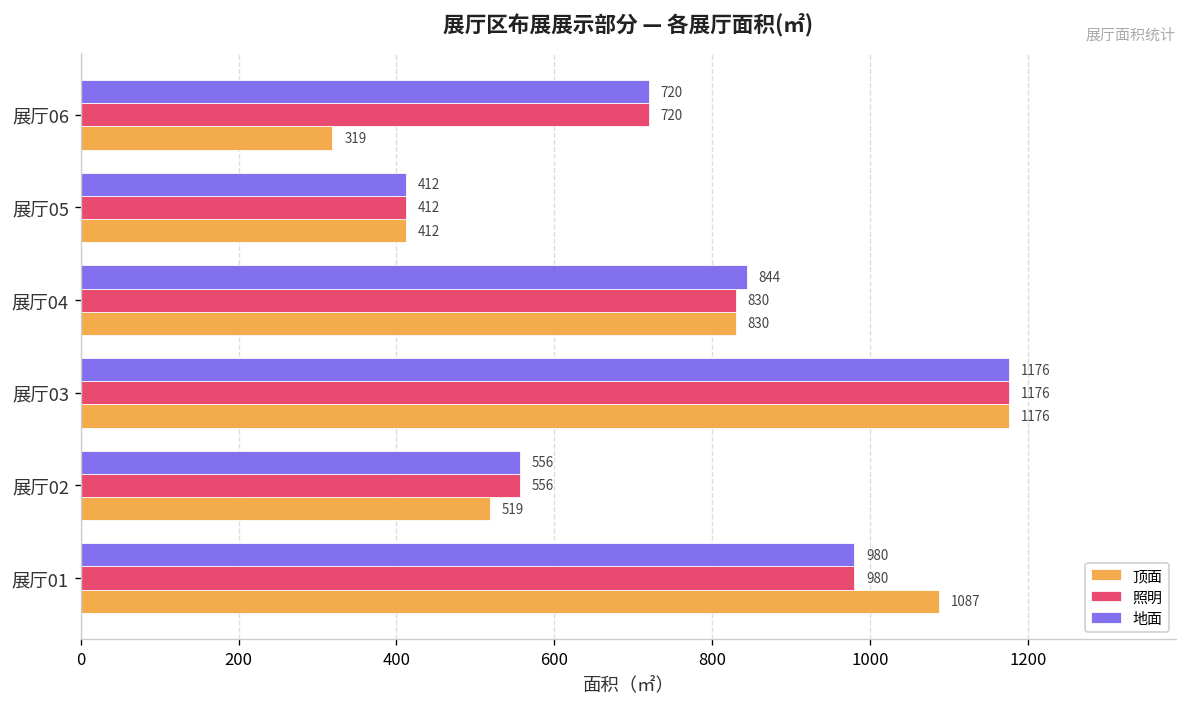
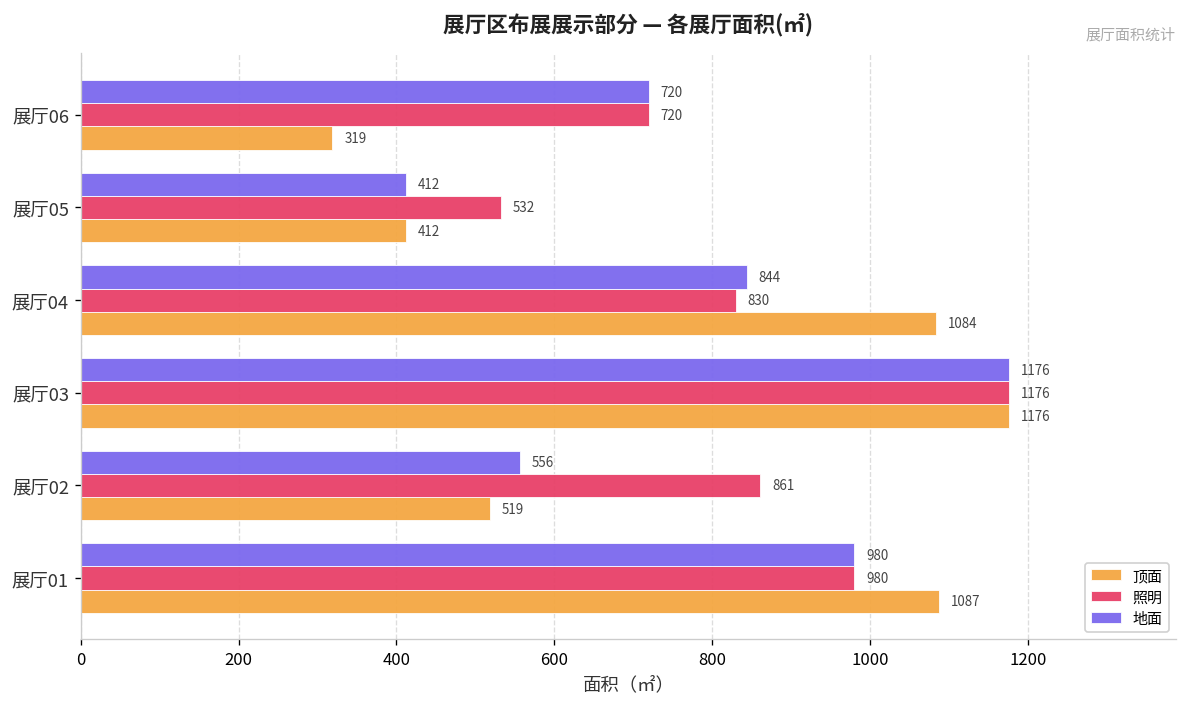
照明, 展厅05: 412 -> 532
顶面, 展厅04: 830 -> 1084
照明, 展厅02: 556 -> 861
